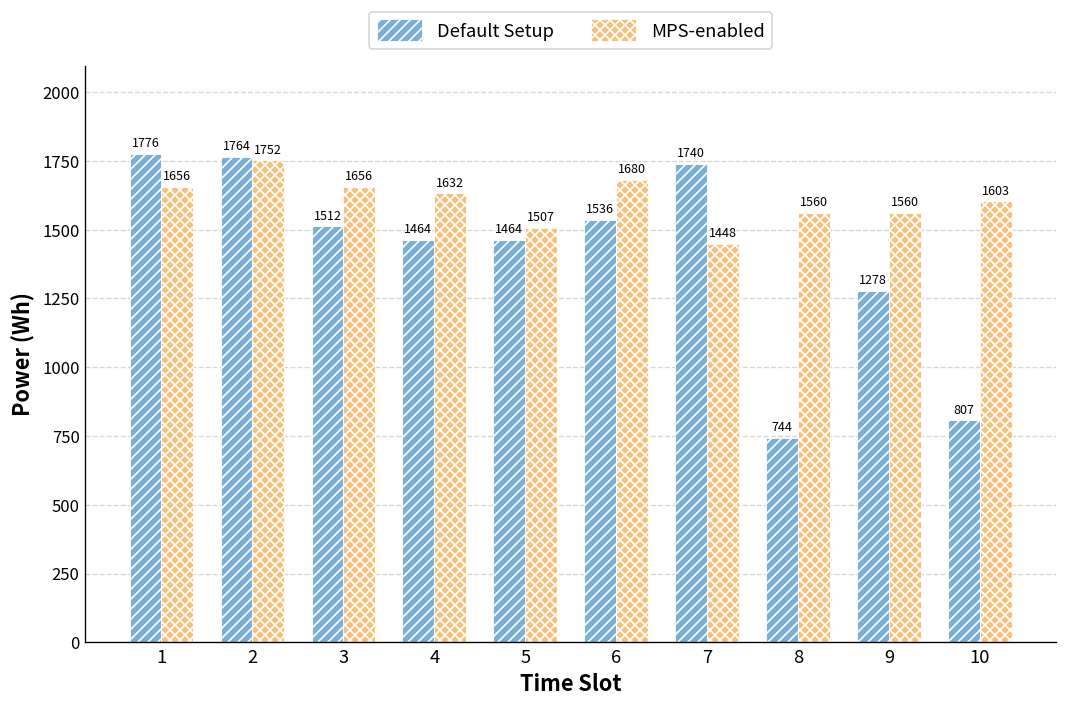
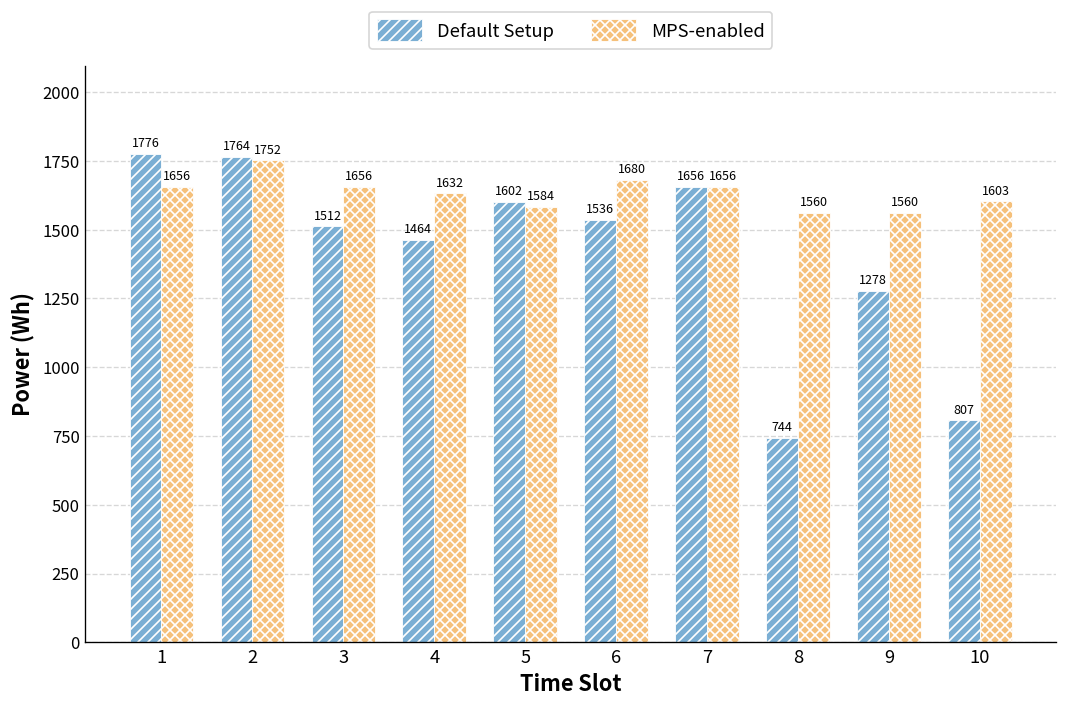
Default Setup, 5: 1464 -> 1602
MPS-enabled, 5: 1507 -> 1584
Default Setup, 7: 1740 -> 1656
MPS-enabled, 7: 1448 -> 1656
